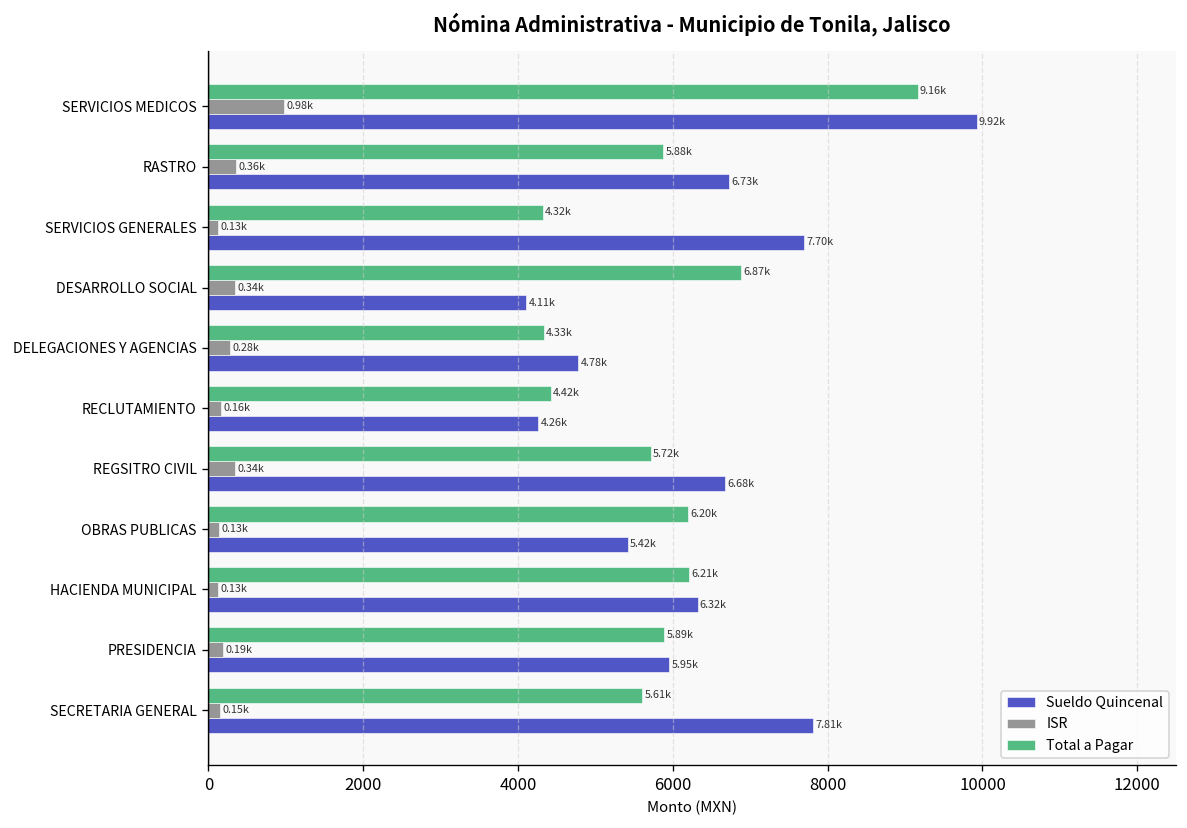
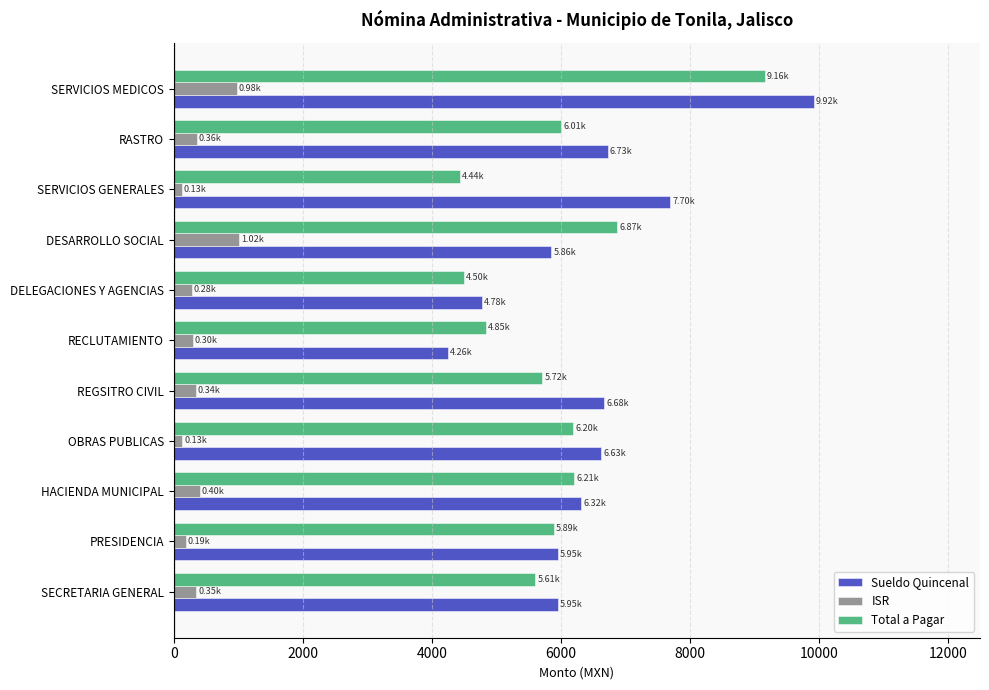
Total a Pagar, RASTRO: 5.88k -> 6.01k
Total a Pagar, SERVICIOS GENERALES: 4.32k -> 4.44k
ISR, DESARROLLO SOCIAL: 0.34k -> 1.02k
Sueldo Quincenal, DESARROLLO SOCIAL: 4.11k -> 5.86k
Total a Pagar, DELEGACIONES Y AGENCIAS: 4.33k -> 4.50k
Total a Pagar, RECLUTAMIENTO: 4.42k -> 4.85k
ISR, RECLUTAMIENTO: 0.16k -> 0.30k
Sueldo Quincenal, OBRAS PUBLICAS: 5.42k -> 6.63k
ISR, HACIENDA MUNICIPAL: 0.13k -> 0.40k
ISR, SECRETARIA GENERAL: 0.15k -> 0.35k
Sueldo Quincenal, SECRETARIA GENERAL: 7.81k -> 5.95k
